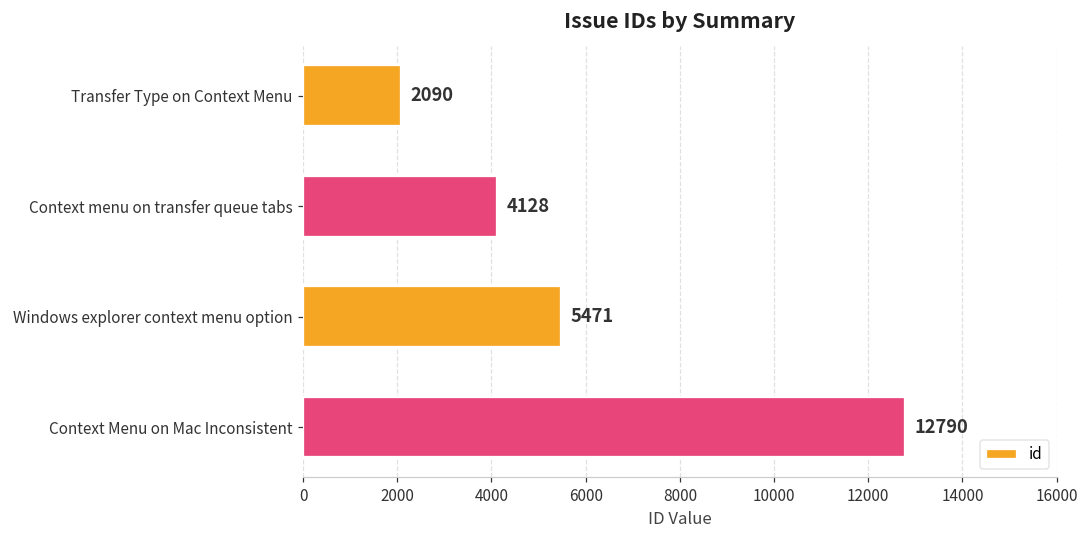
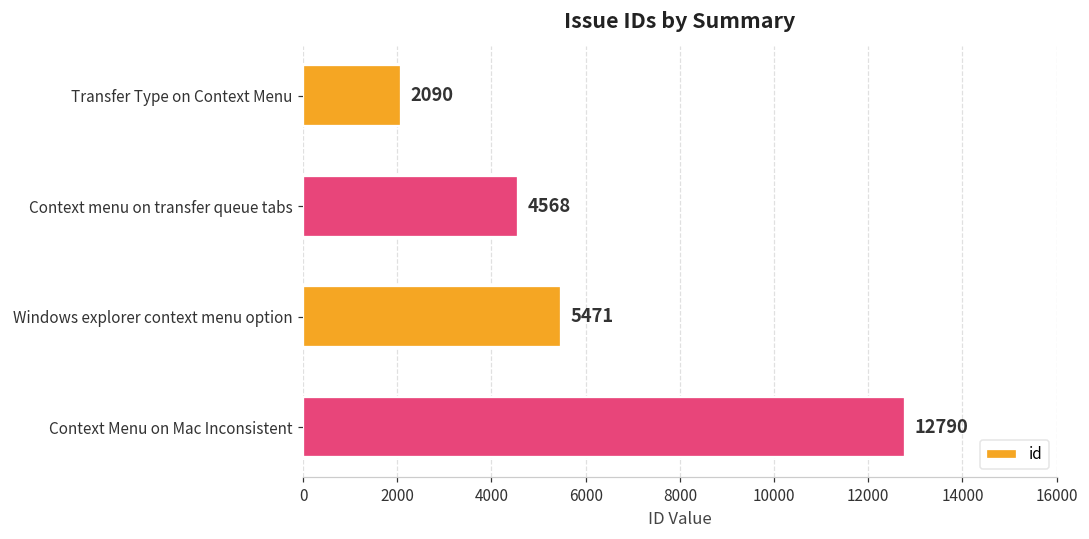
Context menu on transfer queue tabs: 4128 -> 4568
